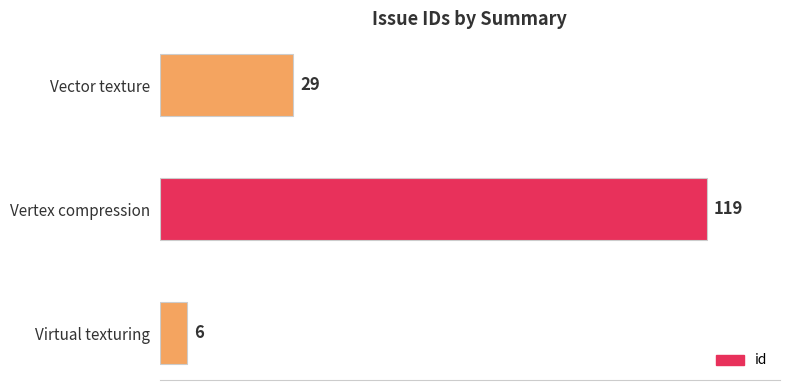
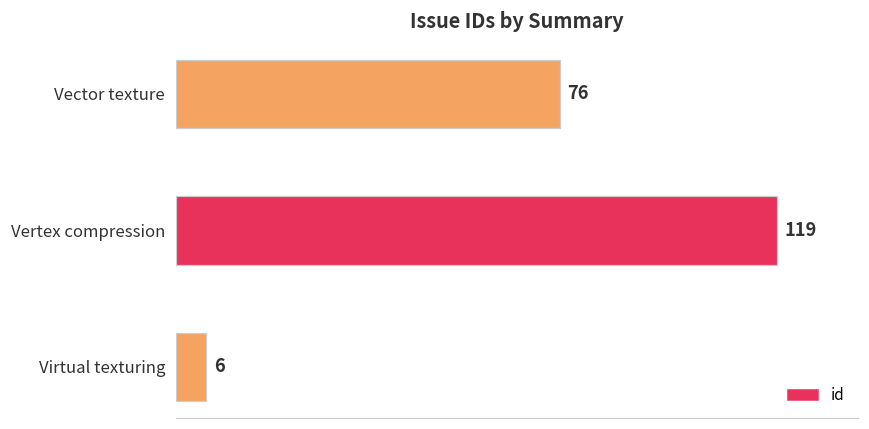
Vector texture: 29 -> 76
